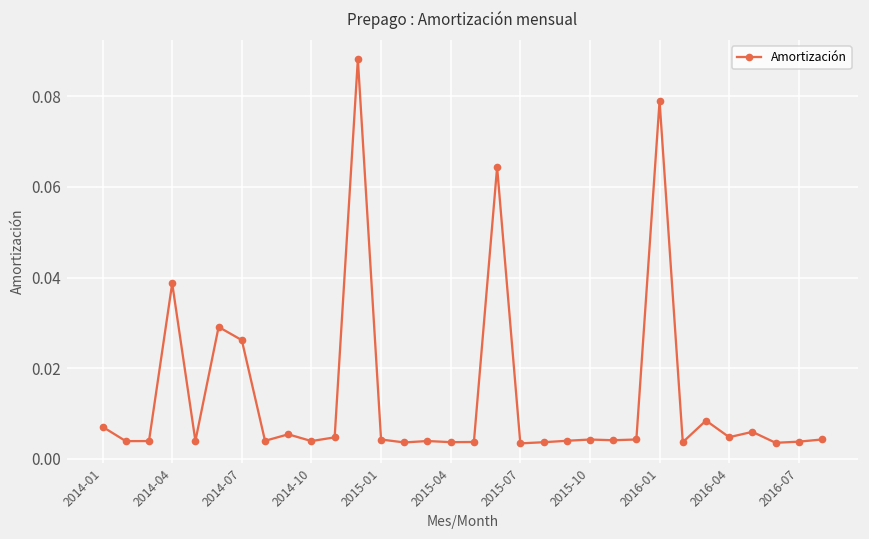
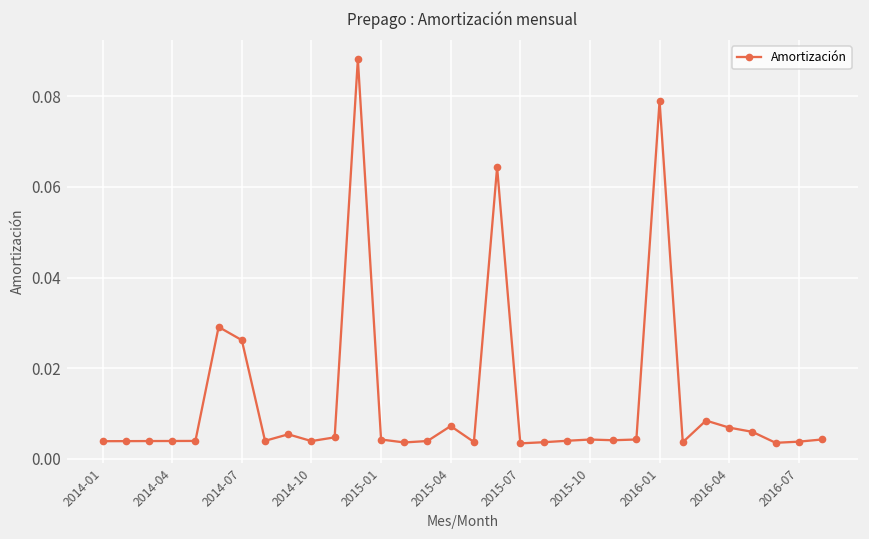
2014-01: 0.007 -> 0.004
2014-04: 0.039 -> 0.004
2015-04: 0.004 -> 0.007
2016-04: 0.005 -> 0.007
